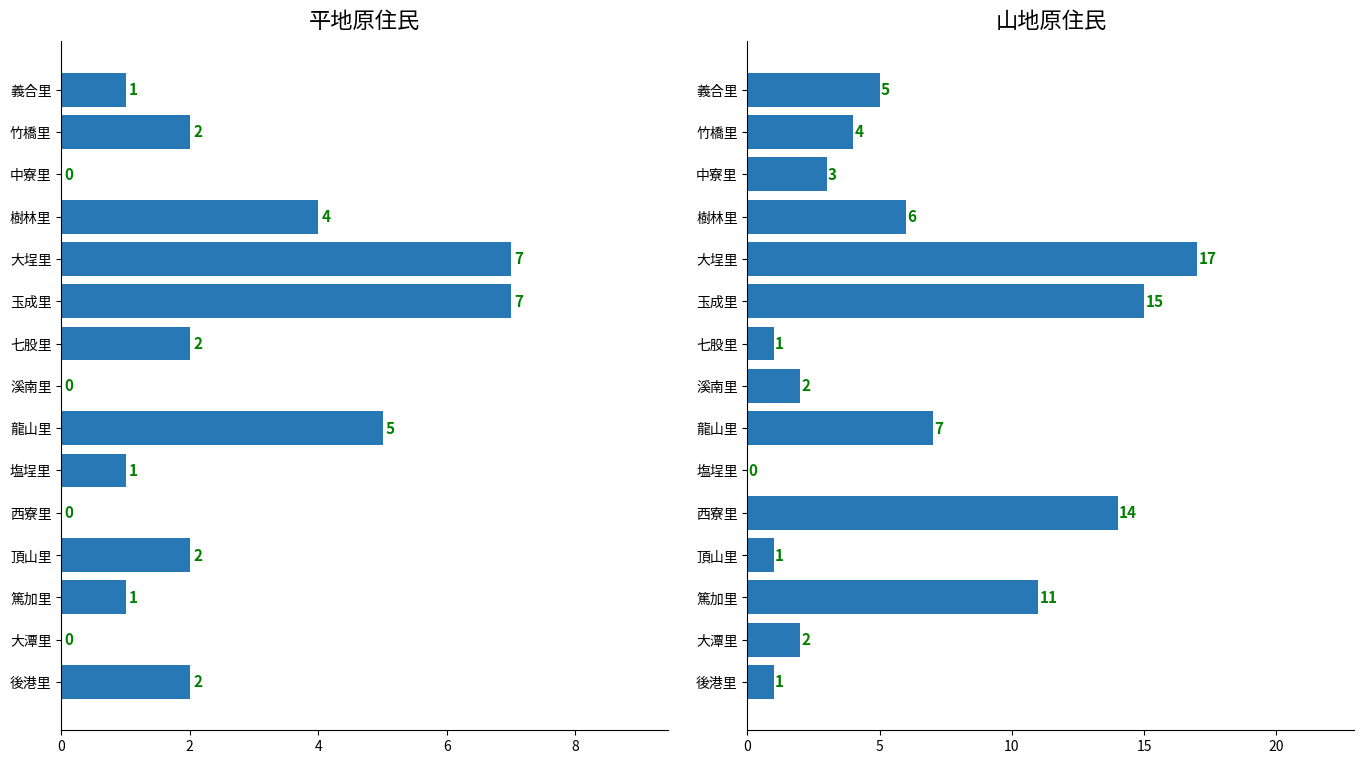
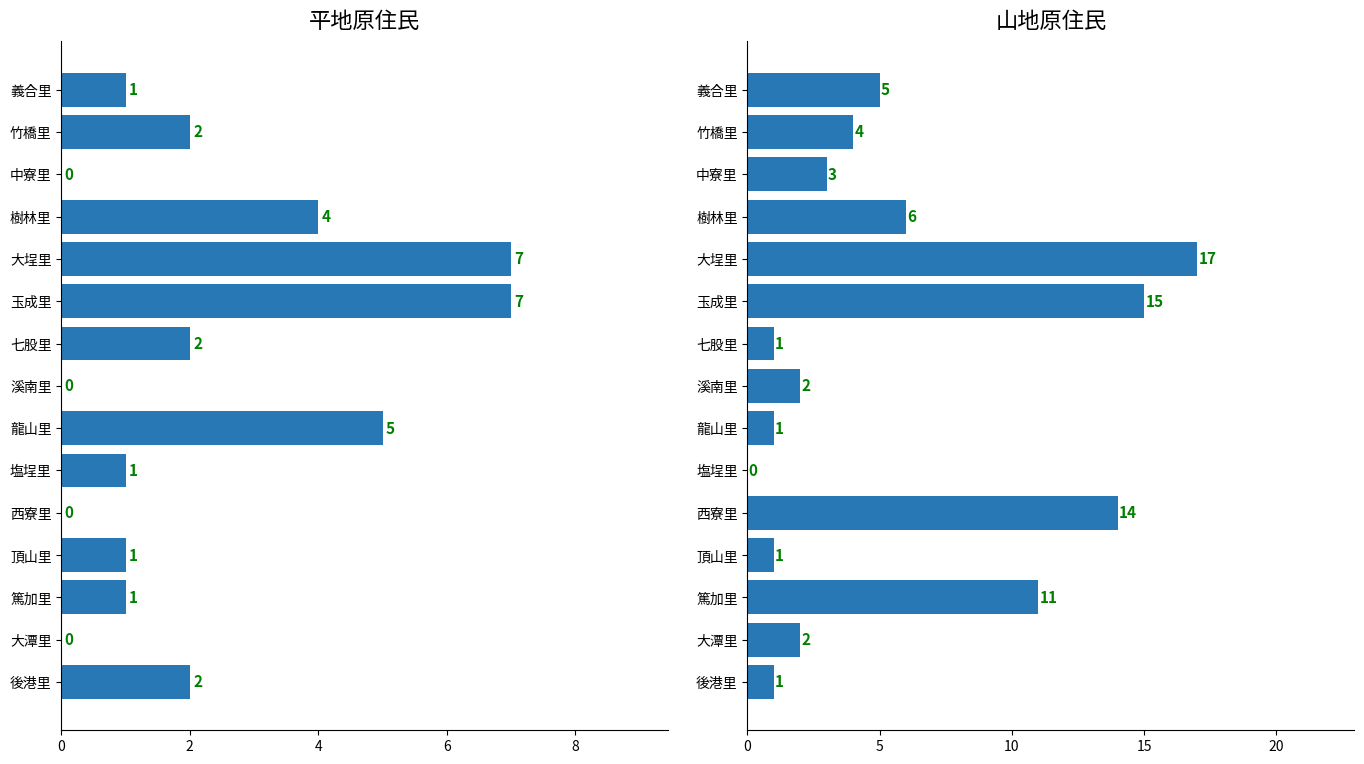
平地原住民, 頂山里: 2 -> 1
山地原住民, 龍山里: 7 -> 1
